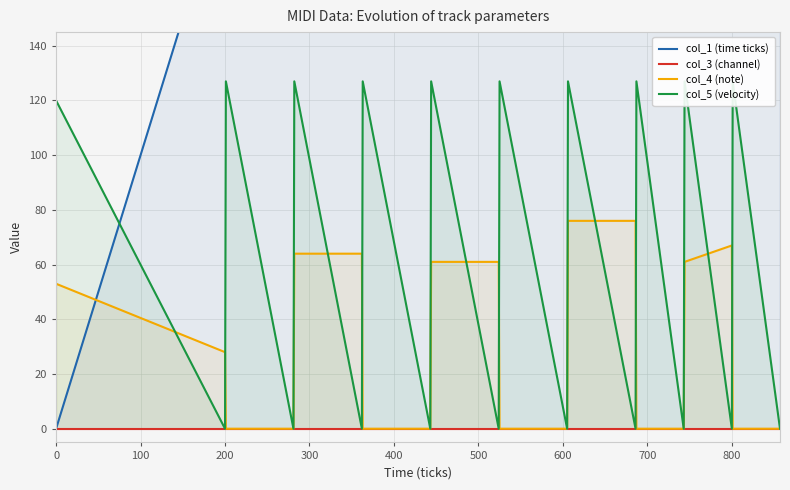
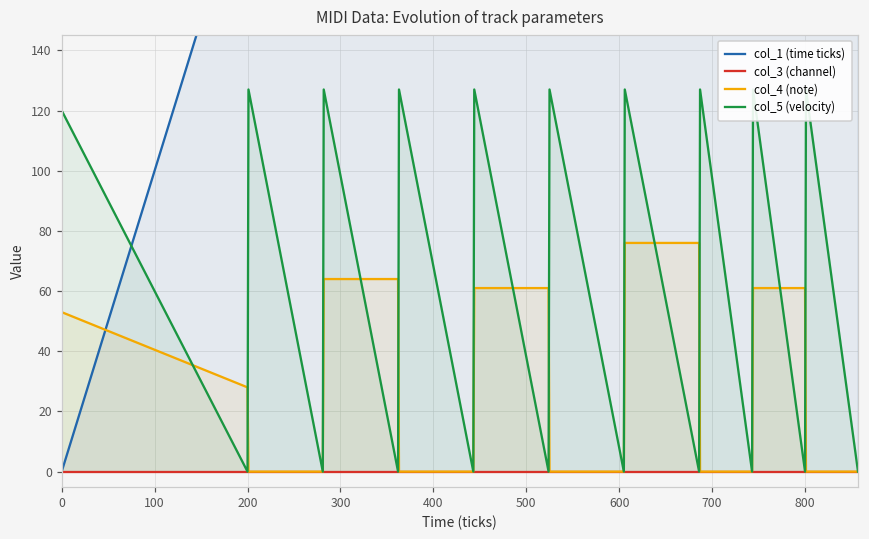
col_4 (note), 800: 67 -> 61
